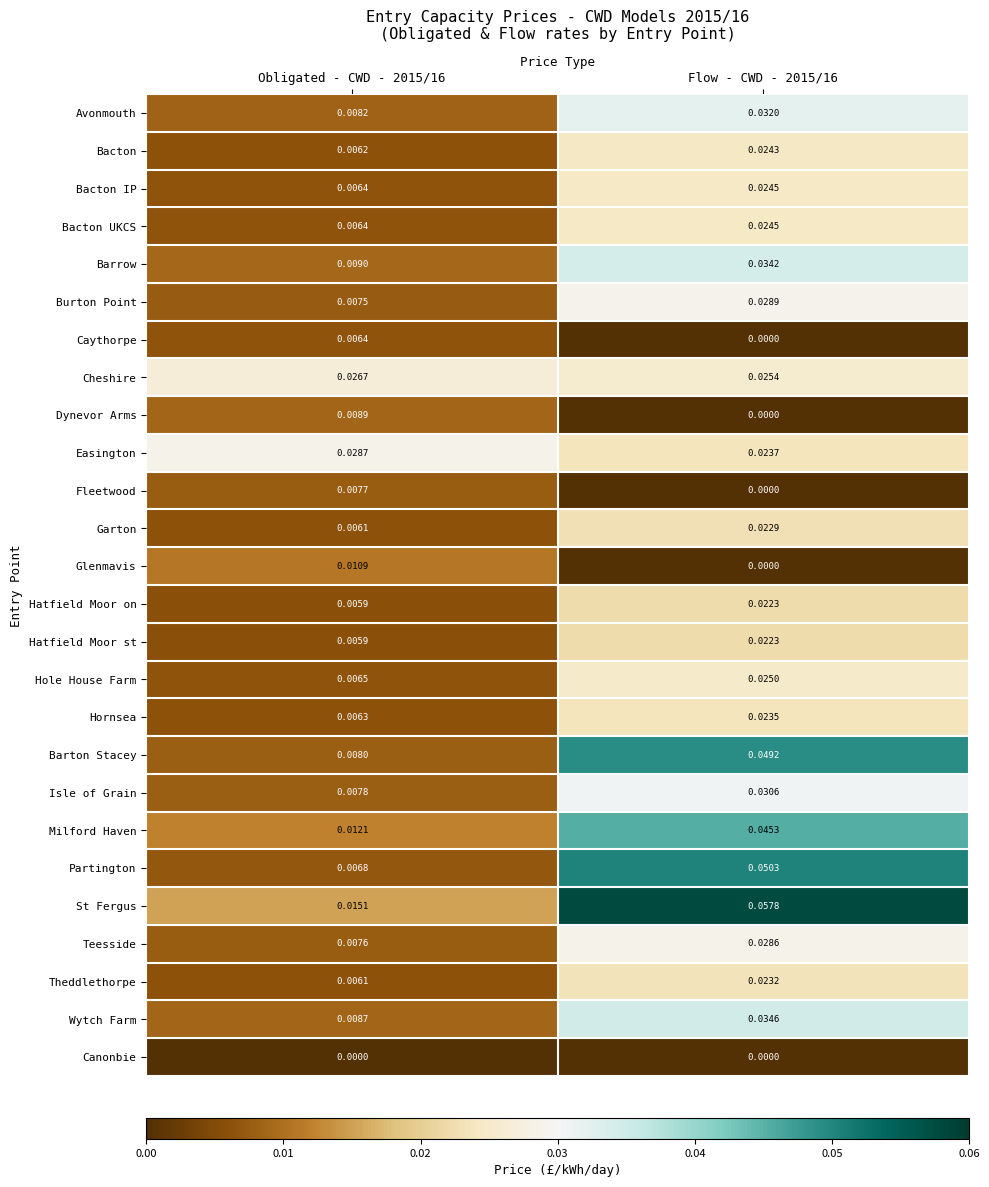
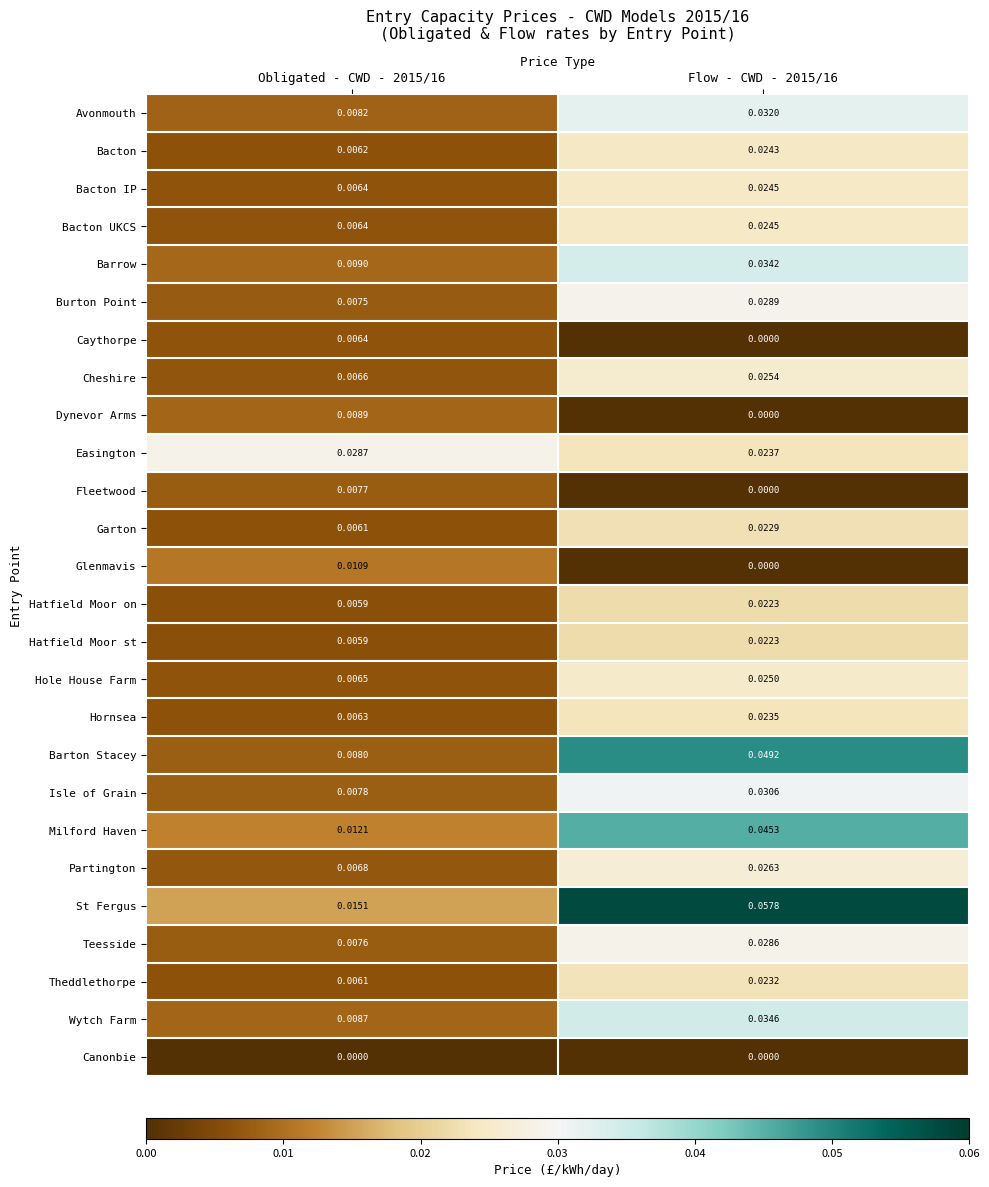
Cheshire, Obligated - CWD - 2015/16: 0.0267 -> 0.0066
Partington, Flow - CWD - 2015/16: 0.0503 -> 0.0263
